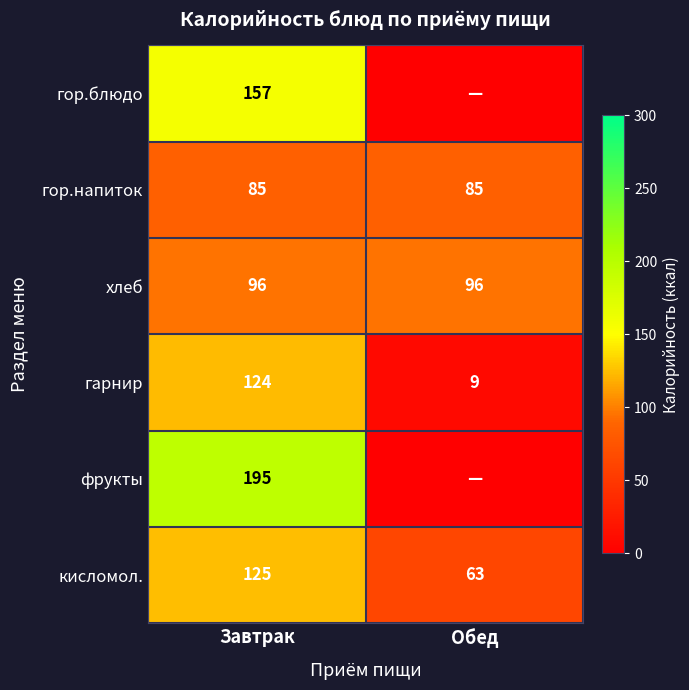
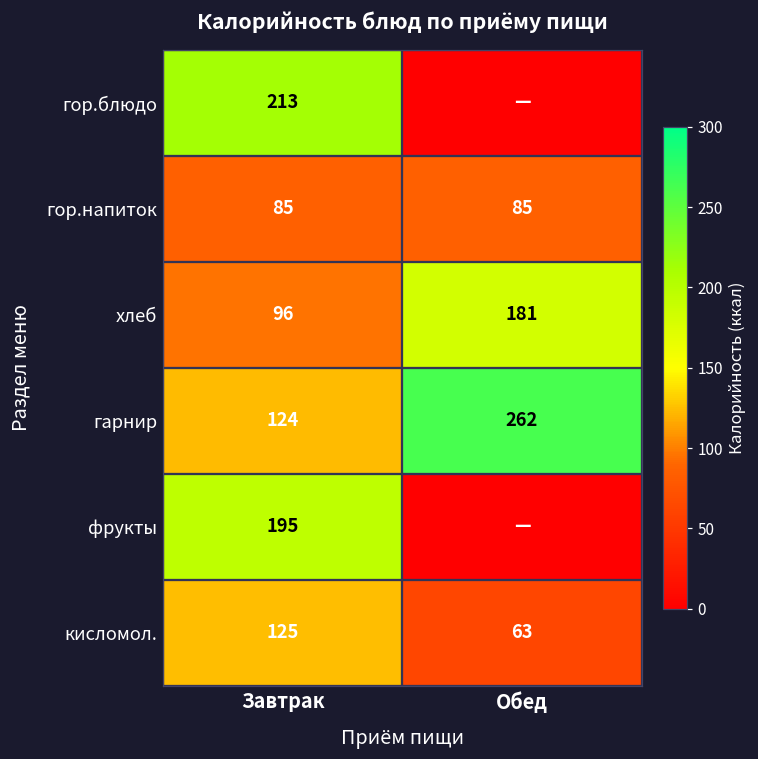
гор.блюдо, Завтрак: 157 -> 213
хлеб, Обед: 96 -> 181
гарнир, Обед: 9 -> 262
